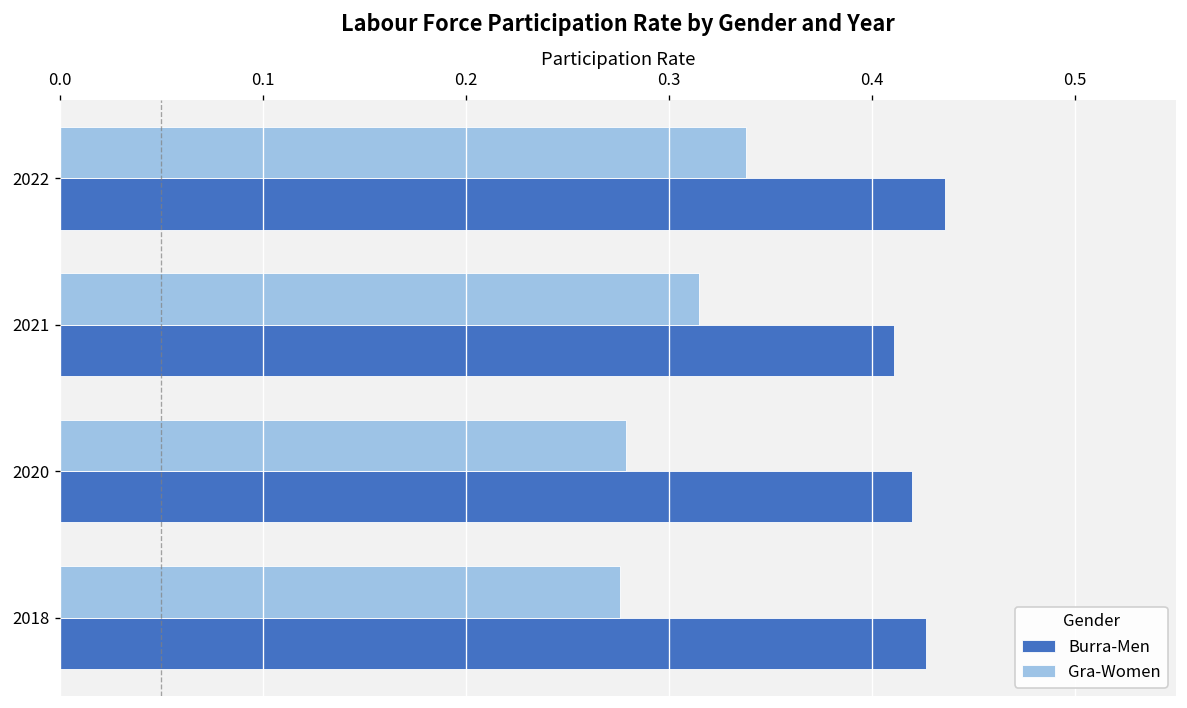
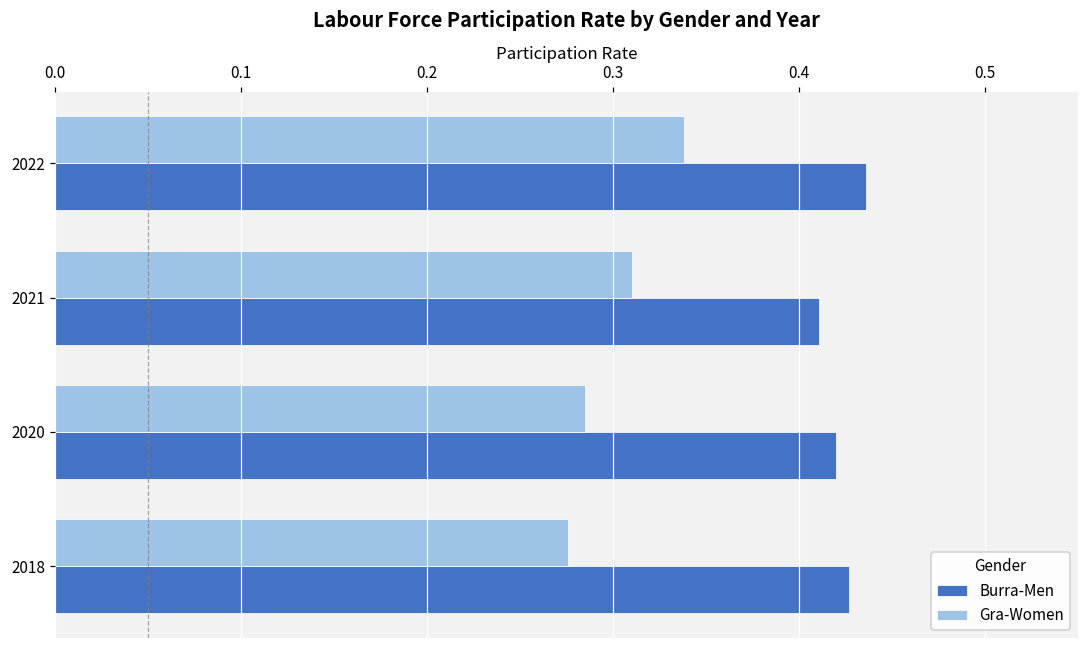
Gra-Women, 2021: 0.315 -> 0.310
Gra-Women, 2020: 0.279 -> 0.285
